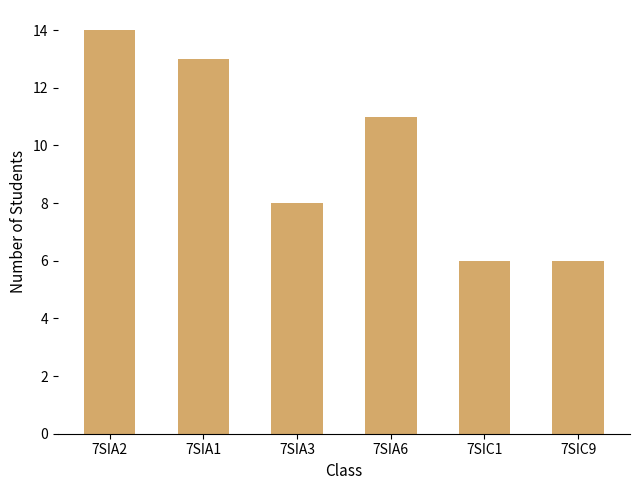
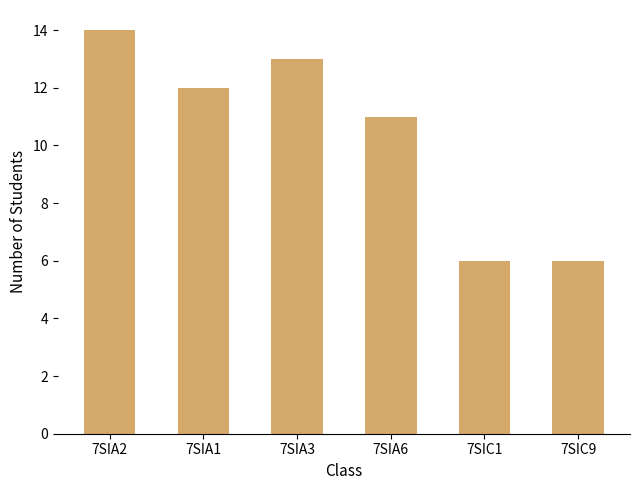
7SIA1: 13 -> 12
7SIA3: 8 -> 13
